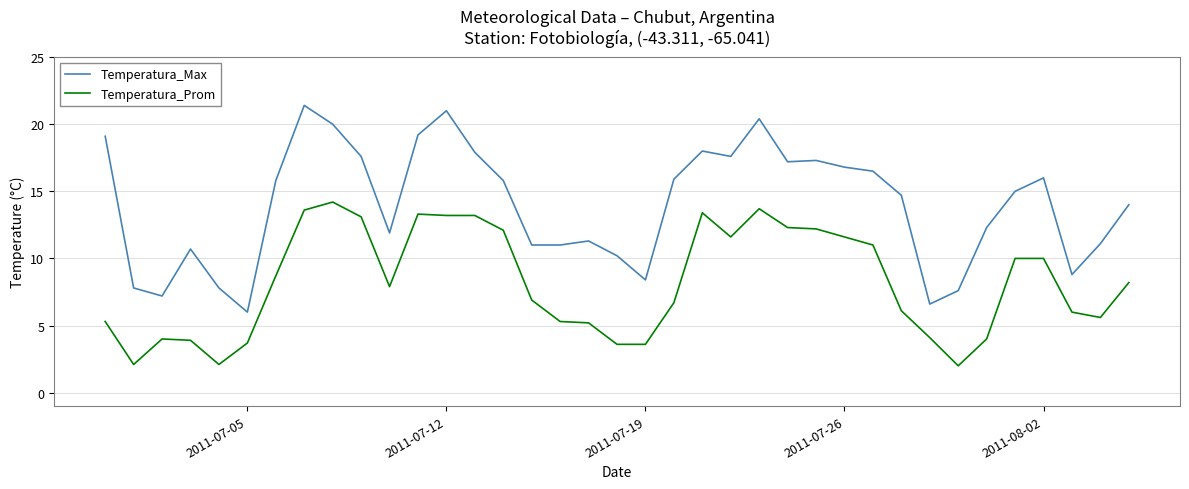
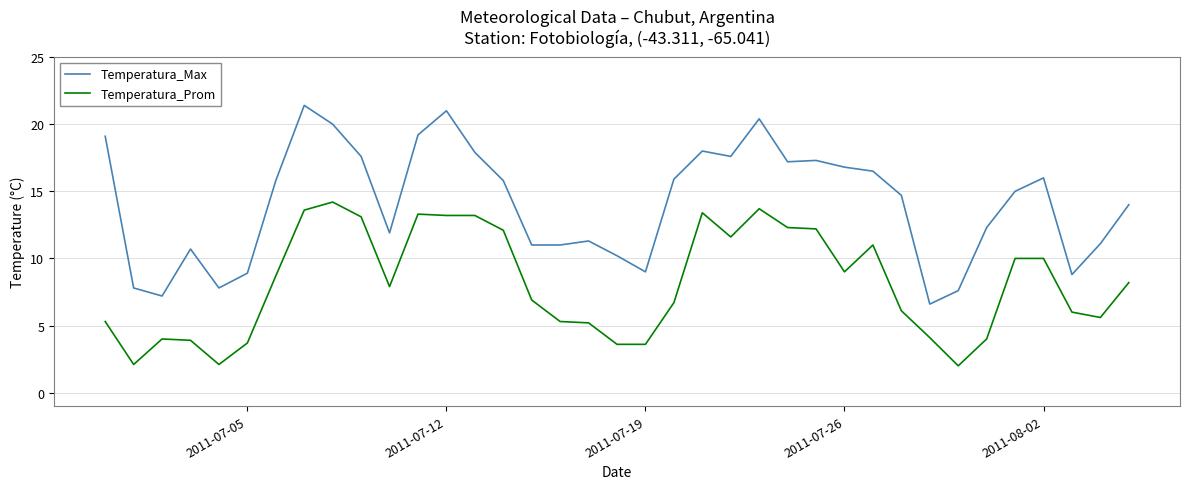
Temperatura_Max, 2011-07-05: 6.0 -> 8.9
Temperatura_Max, 2011-07-19: 8.4 -> 9.0
Temperatura_Prom, 2011-07-26: 11.6 -> 9.0
